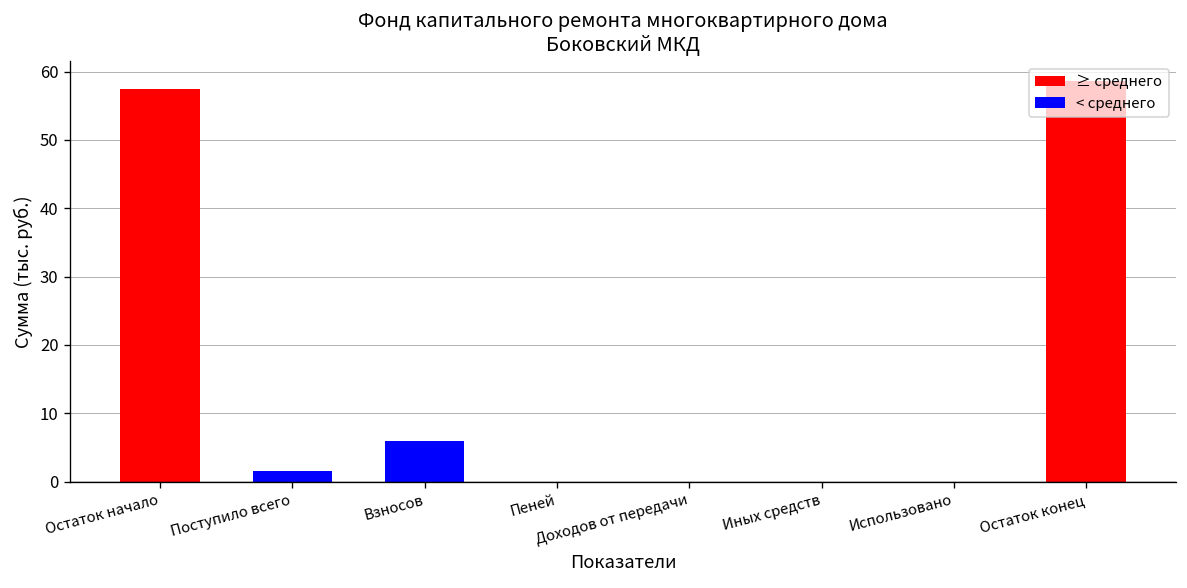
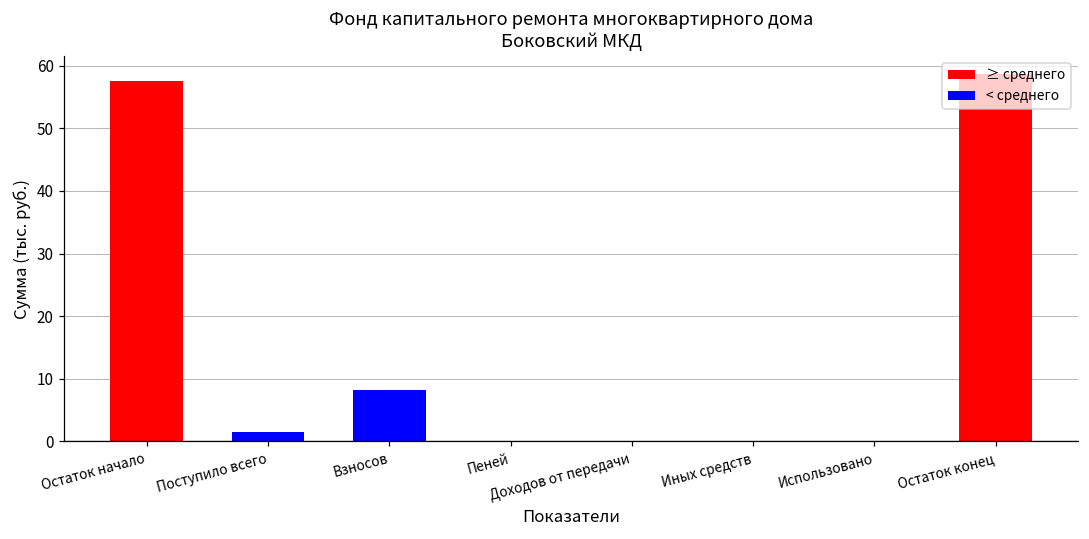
Взносов: 6 -> 8
